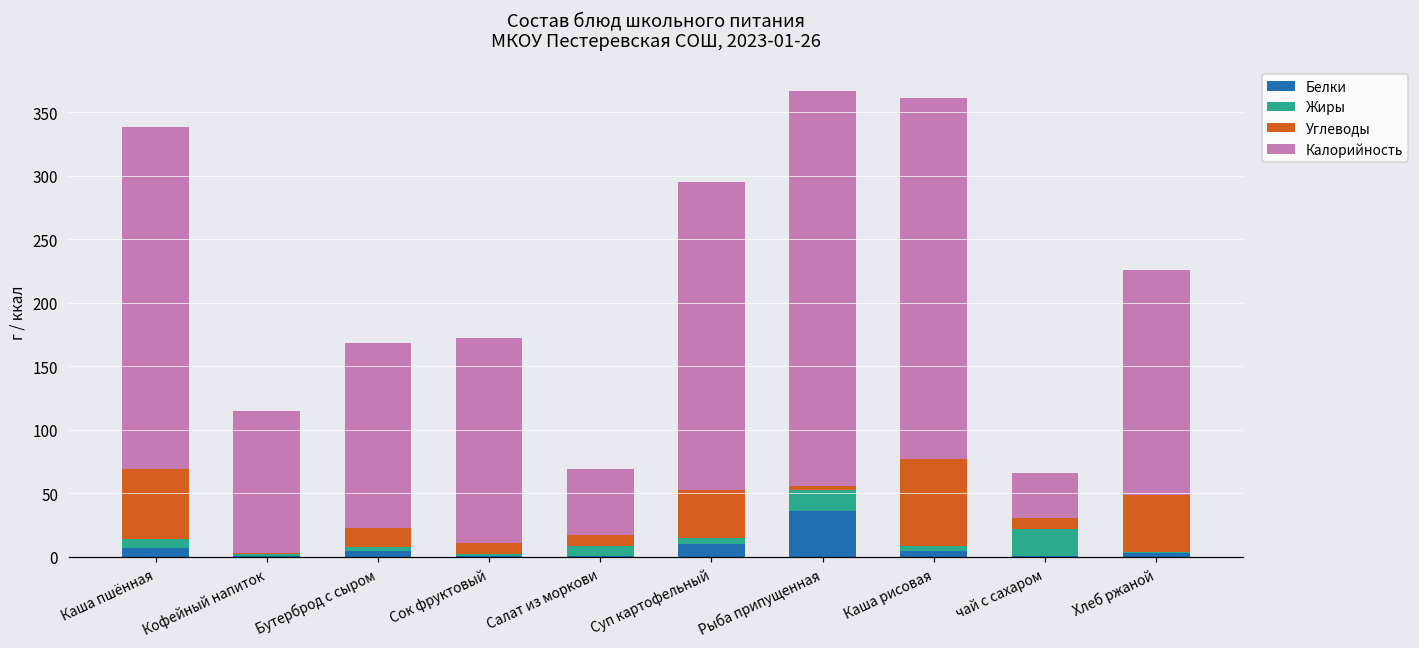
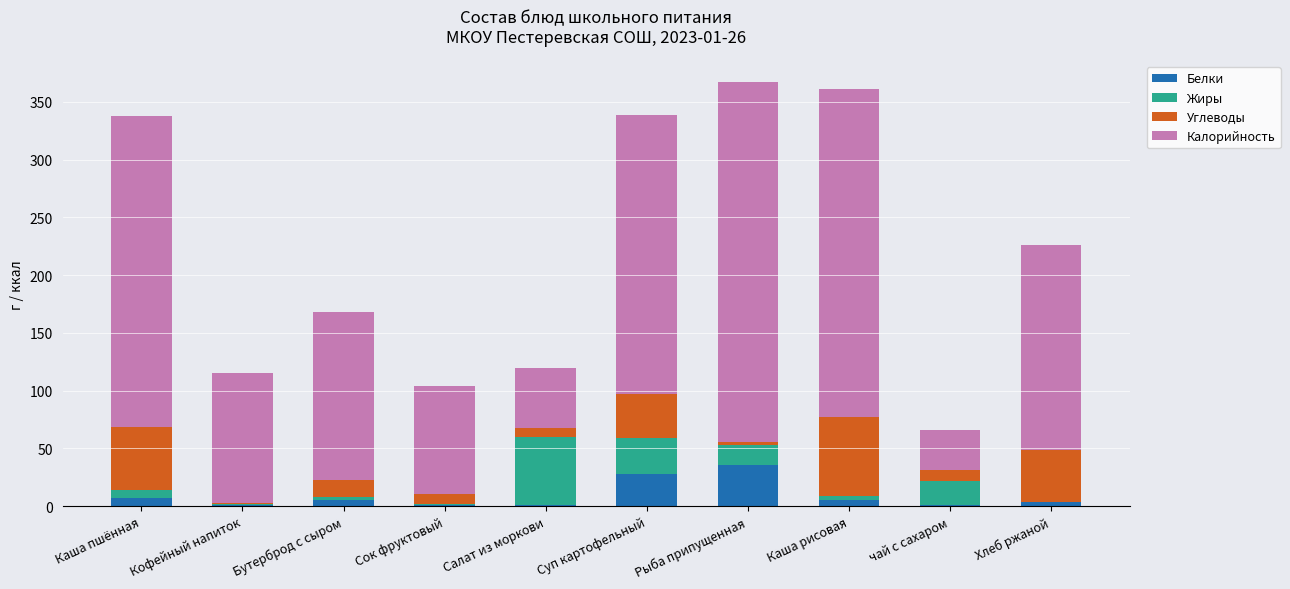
Калорийность, Сок фруктовый: 161 -> 93
Жиры, Салат из моркови: 8 -> 59
Белки, Суп картофельный: 10 -> 28
Жиры, Суп картофельный: 5 -> 31
